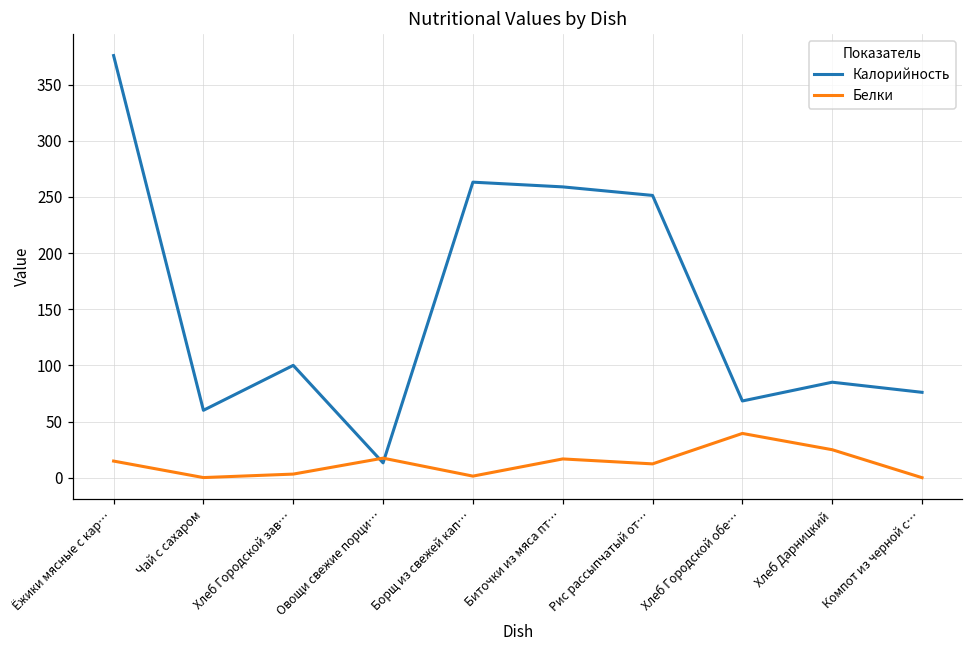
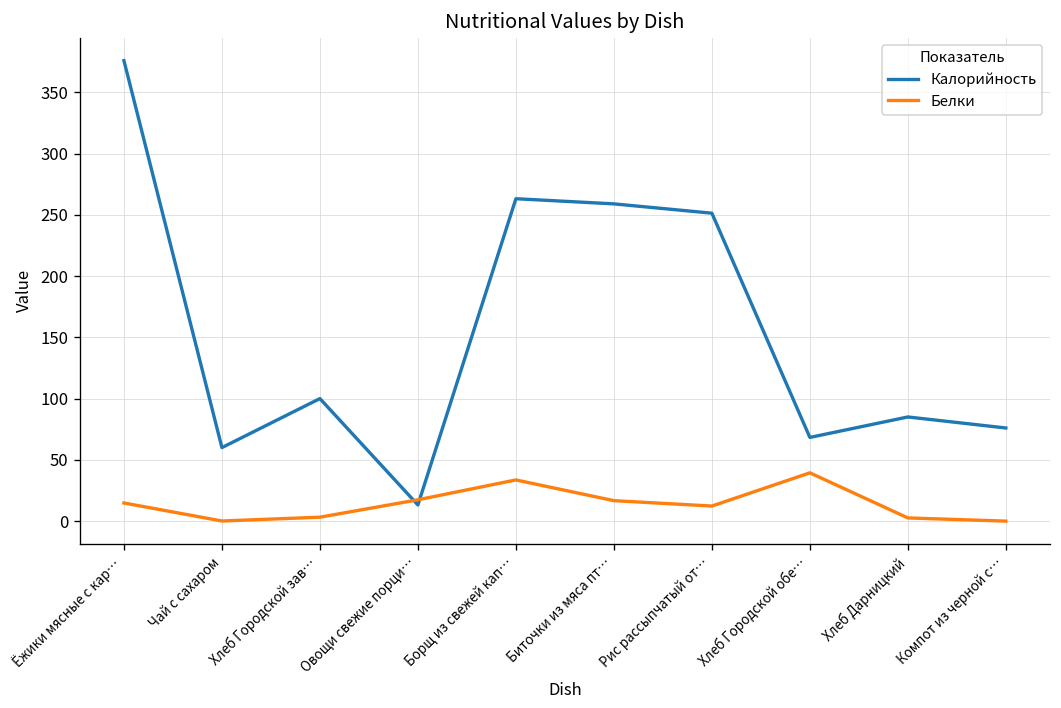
Белки, Борщ из свежей кап…: 1 -> 34
Белки, Хлеб Дарницкий: 25 -> 3
